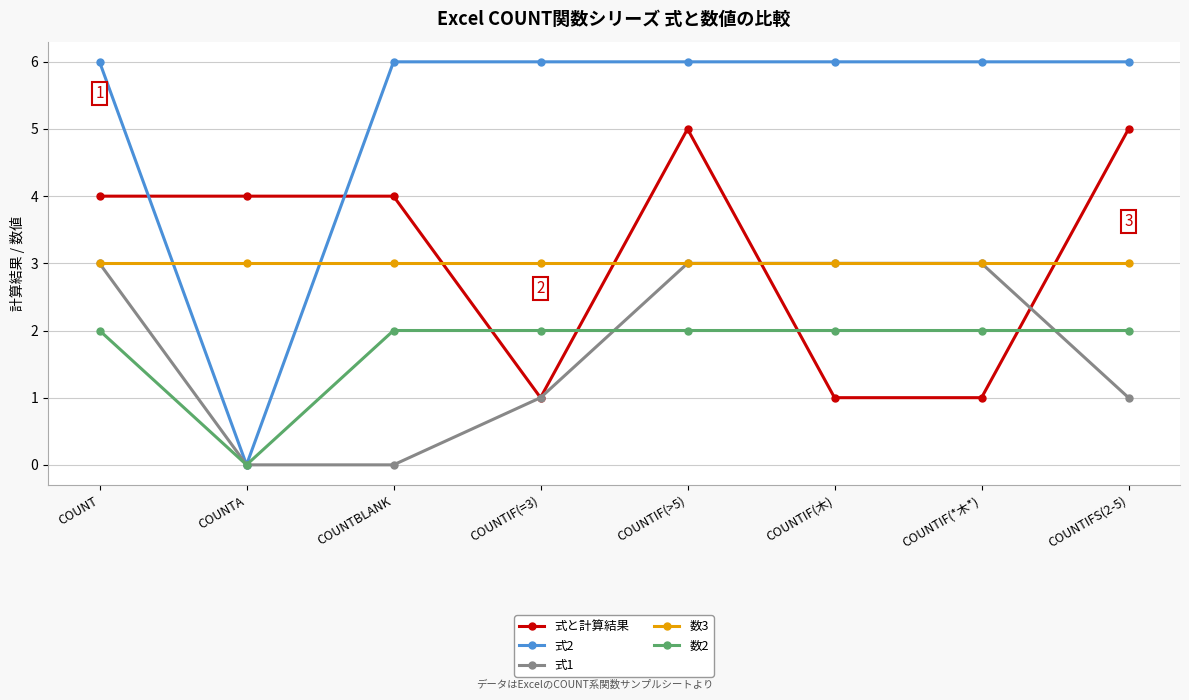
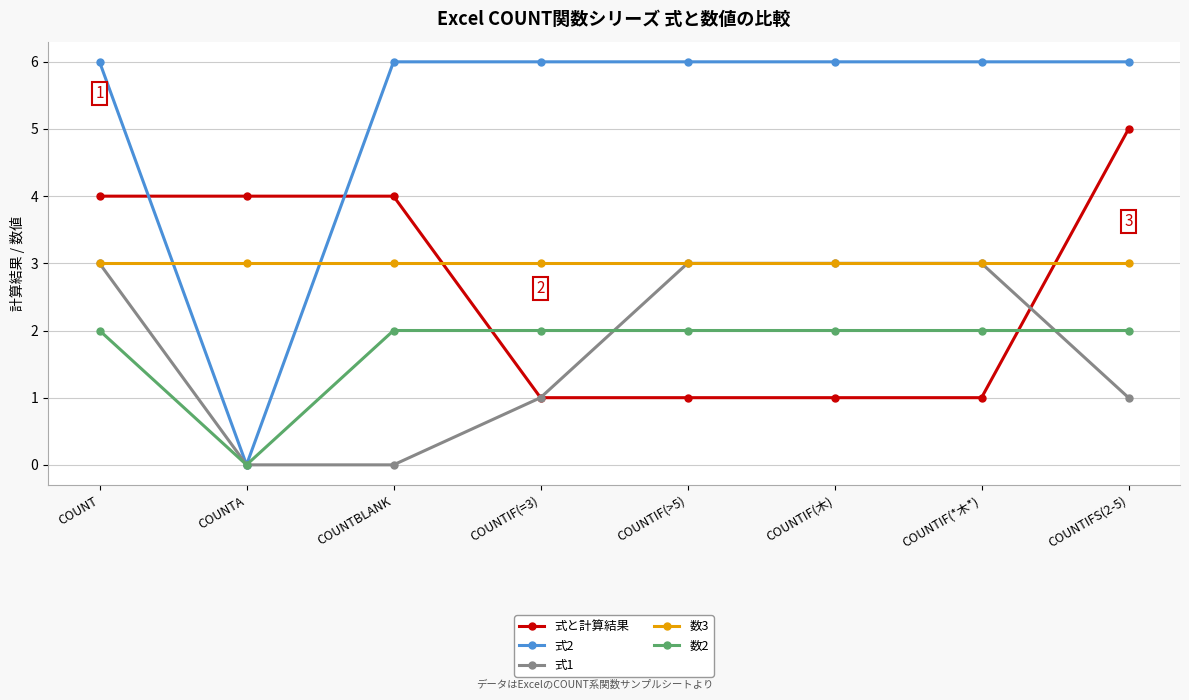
式と計算結果, COUNTIF(>5): 5 -> 1
